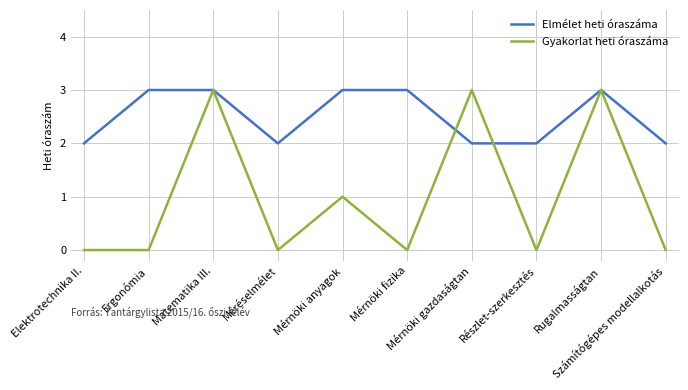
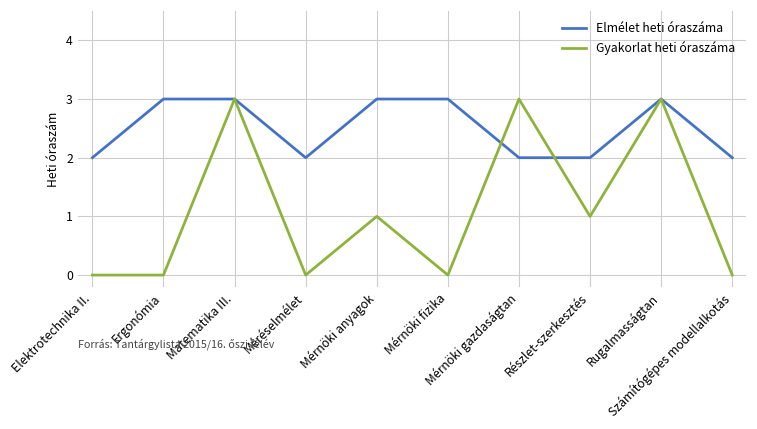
Gyakorlat heti óraszáma, Részlet-szerkesztés: 0 -> 1
